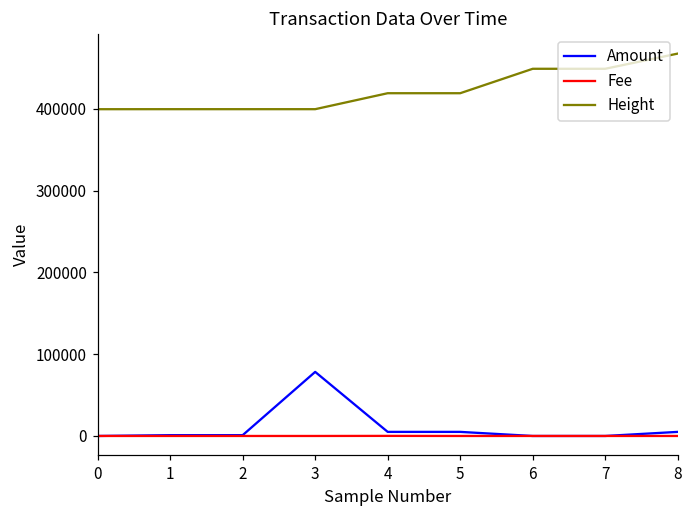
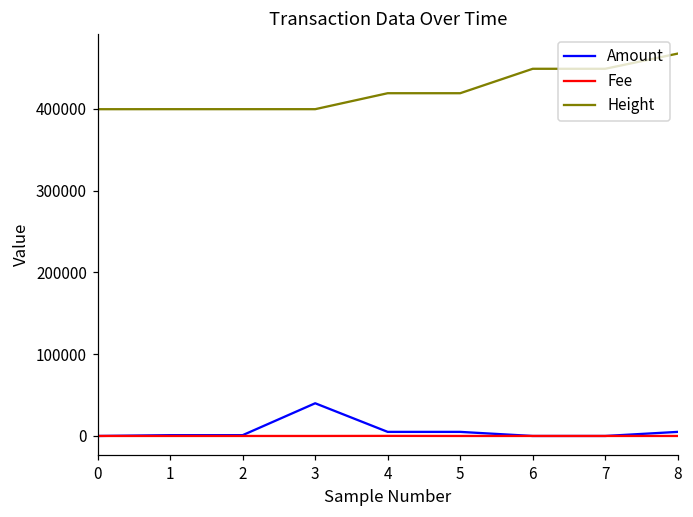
Amount, 3: 80000 -> 40000
